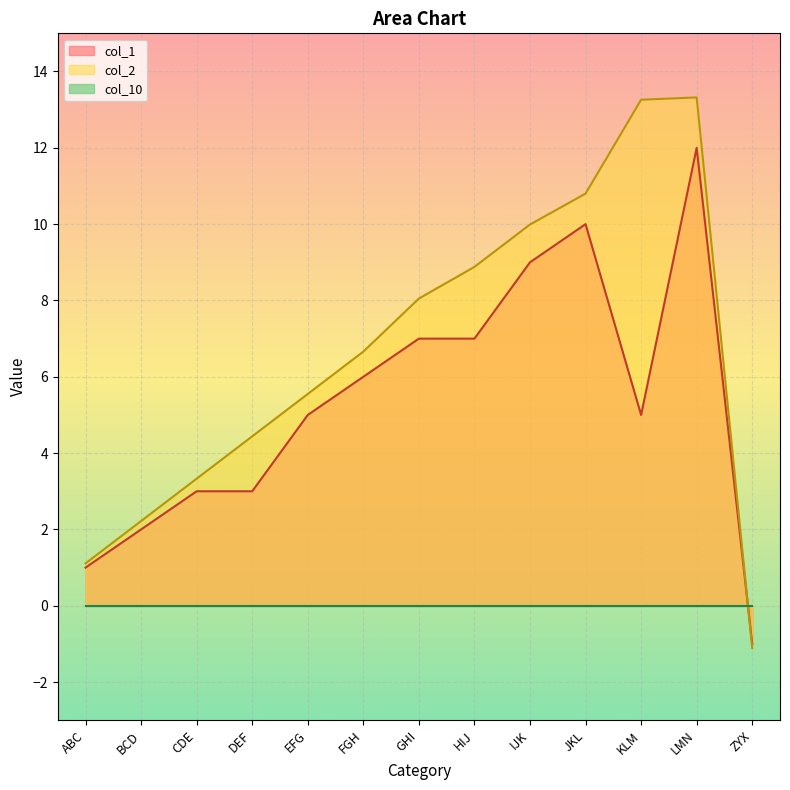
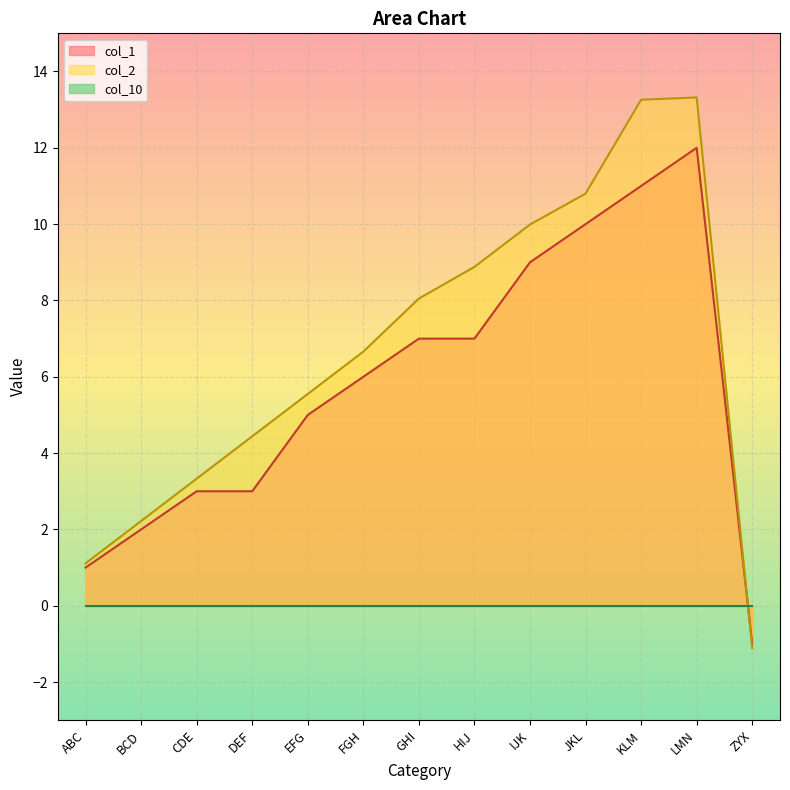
col_1, KLM: 5 -> 11
